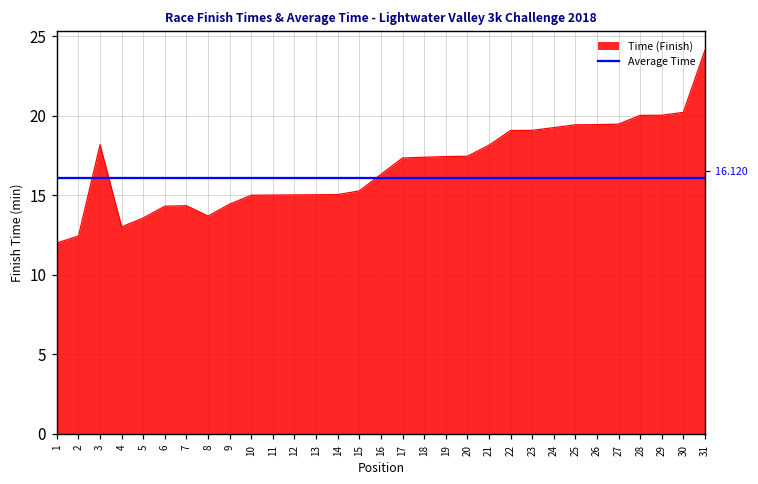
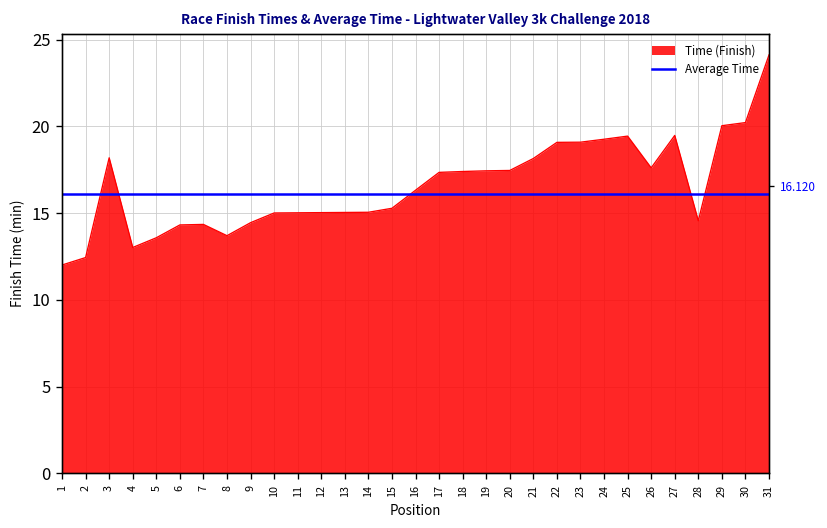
Time (Finish), 26: 19.5 -> 17.6
Time (Finish), 28: 20.0 -> 14.6
